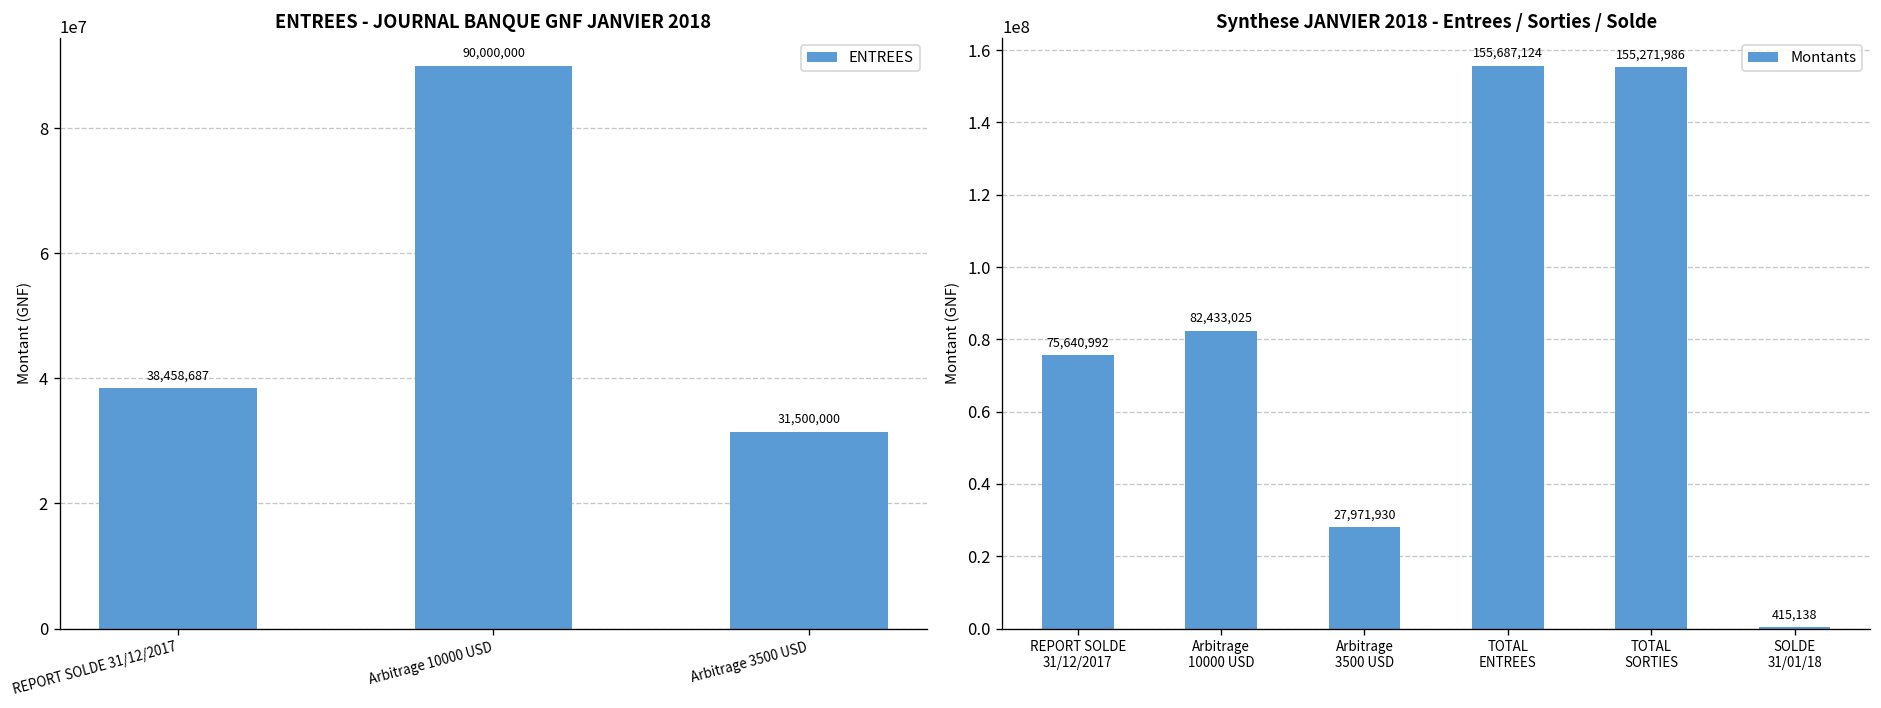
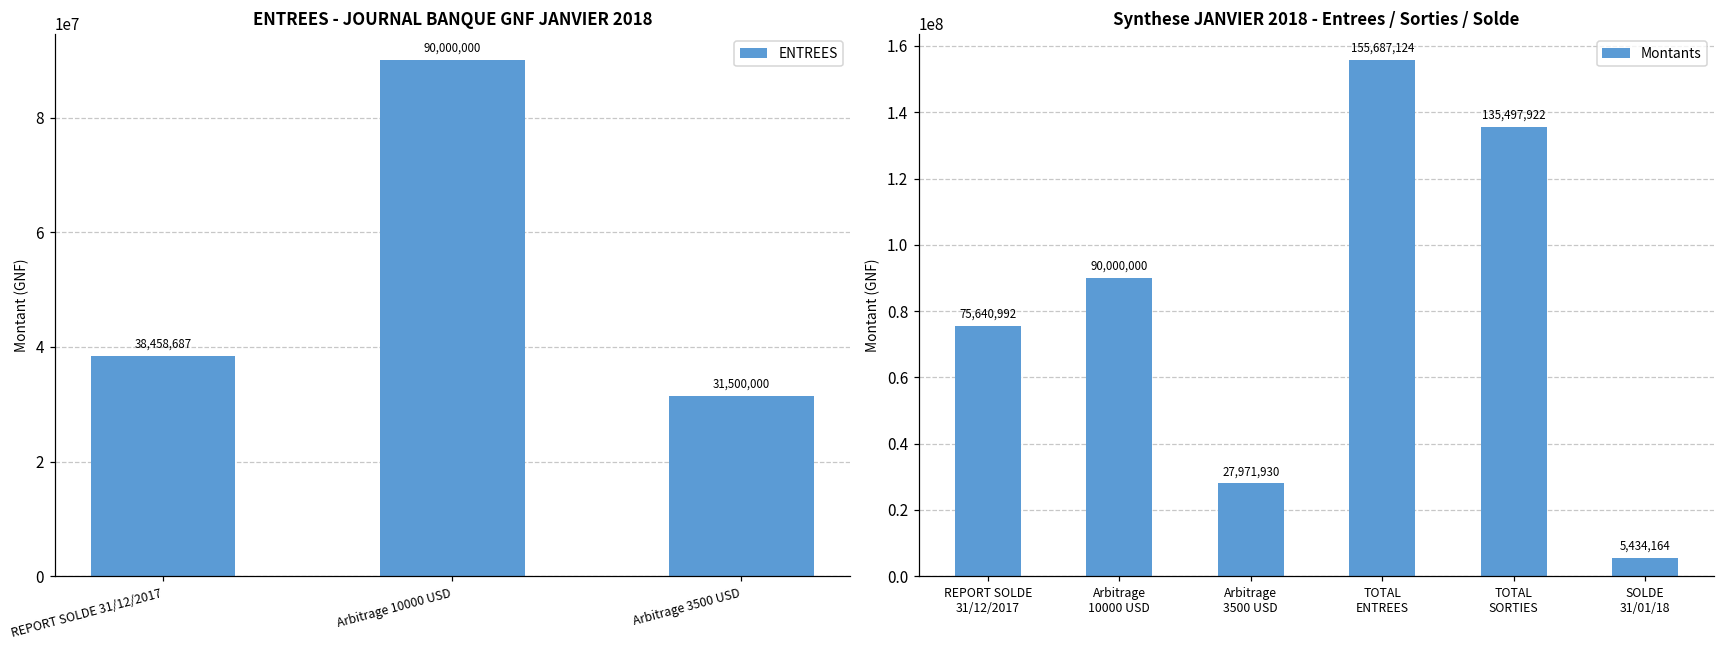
Synthese JANVIER 2018 - Entrees / Sorties / Solde, Arbitrage 10000 USD: 82,433,025 -> 90,000,000
Synthese JANVIER 2018 - Entrees / Sorties / Solde, TOTAL SORTIES: 155,271,986 -> 135,497,922
Synthese JANVIER 2018 - Entrees / Sorties / Solde, SOLDE 31/01/18: 415,138 -> 5,434,164
